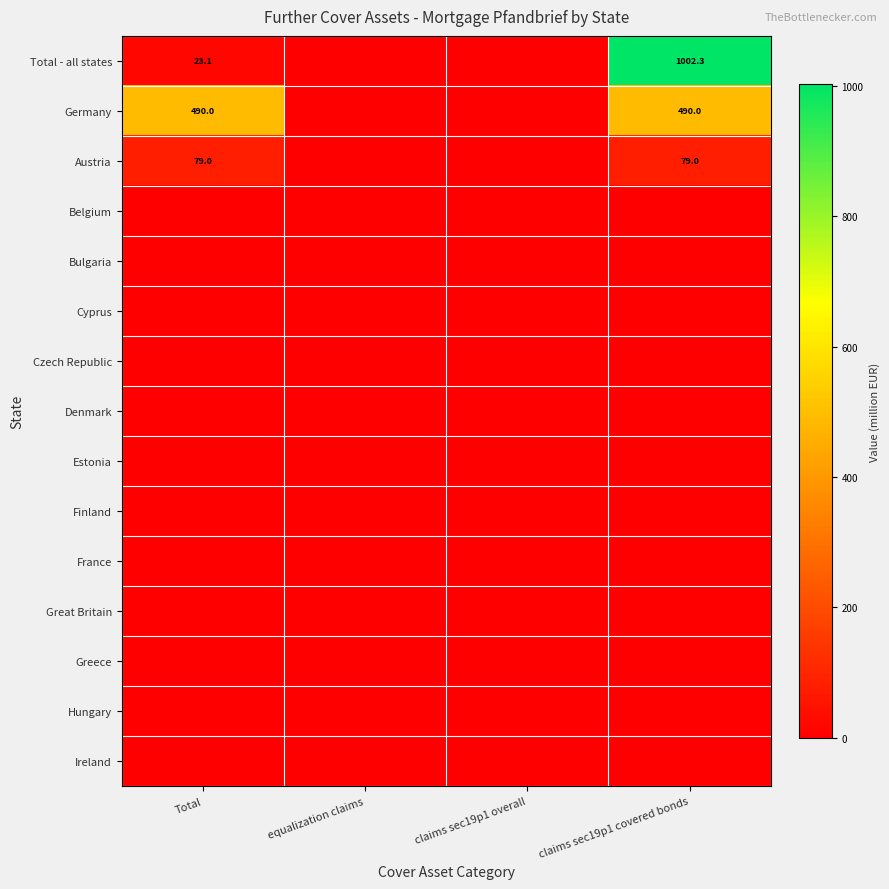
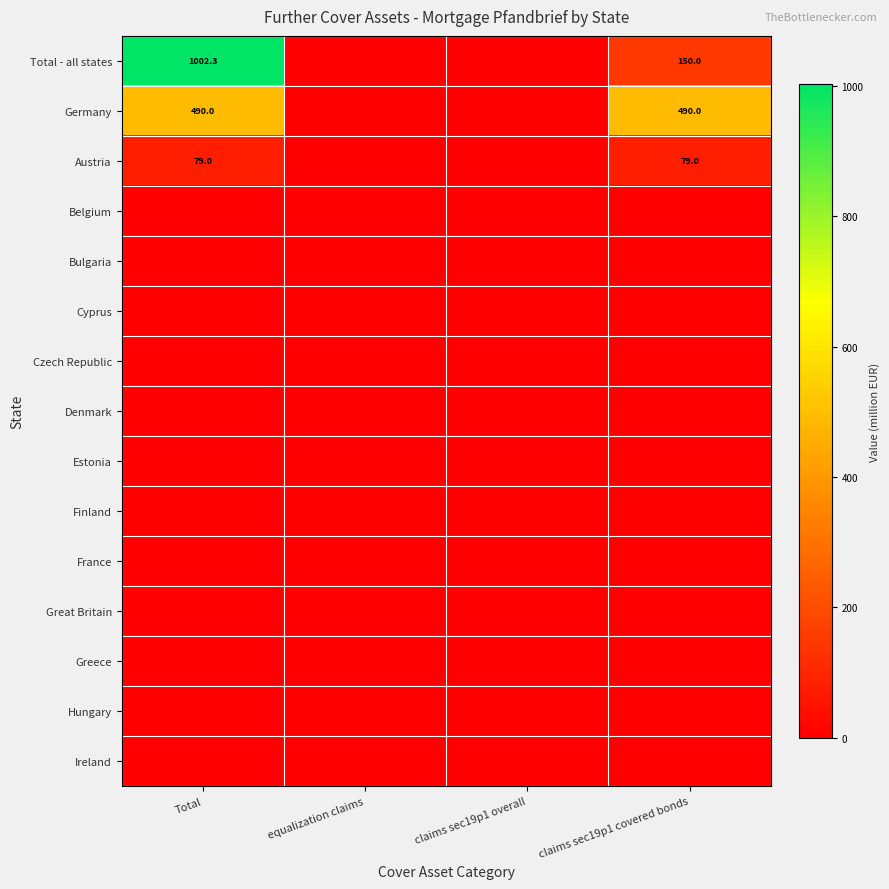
Total - all states, Total: 23.1 -> 1002.3
Total - all states, claims sec19p1 covered bonds: 1002.3 -> 150.0
